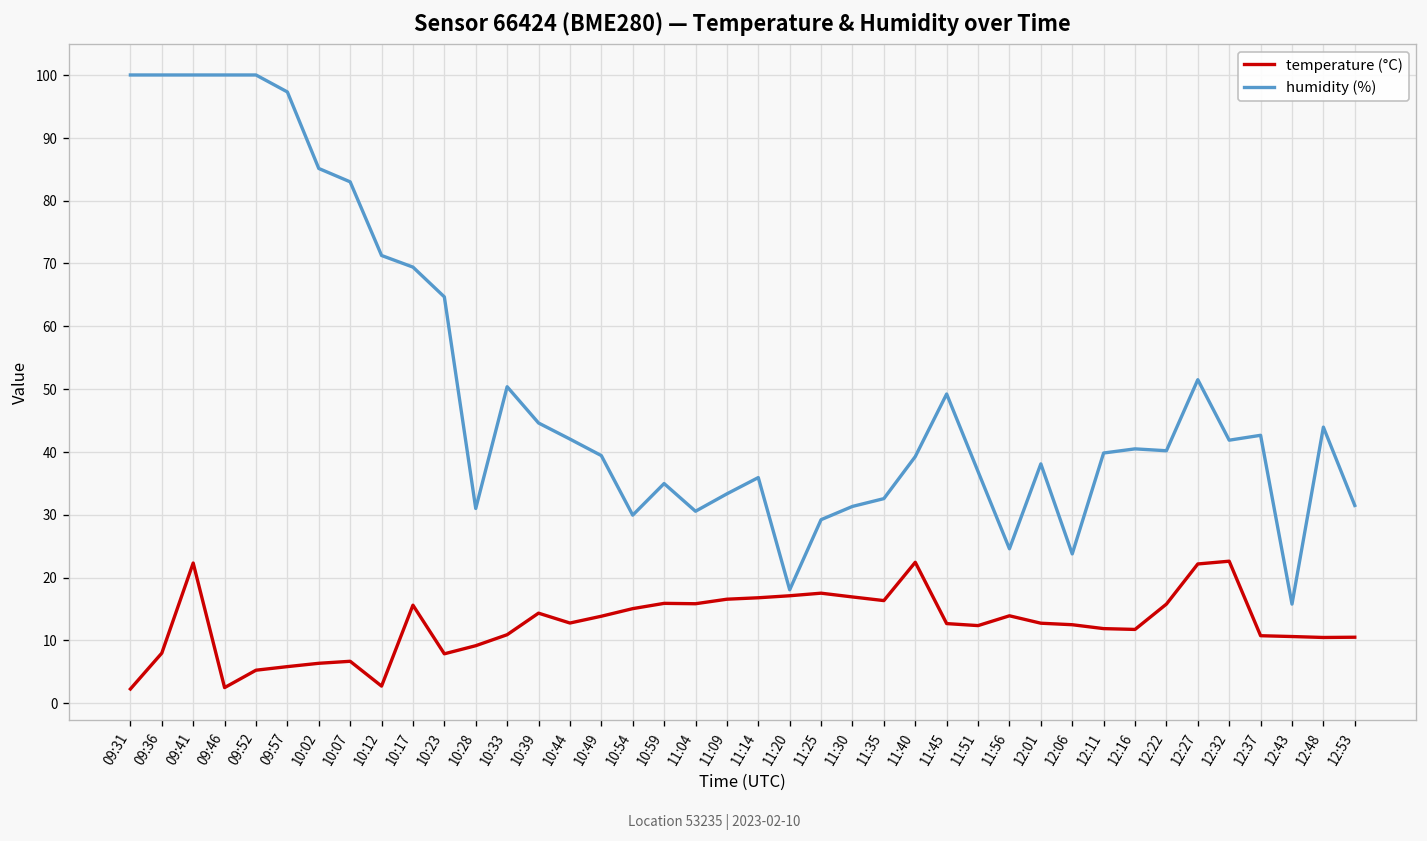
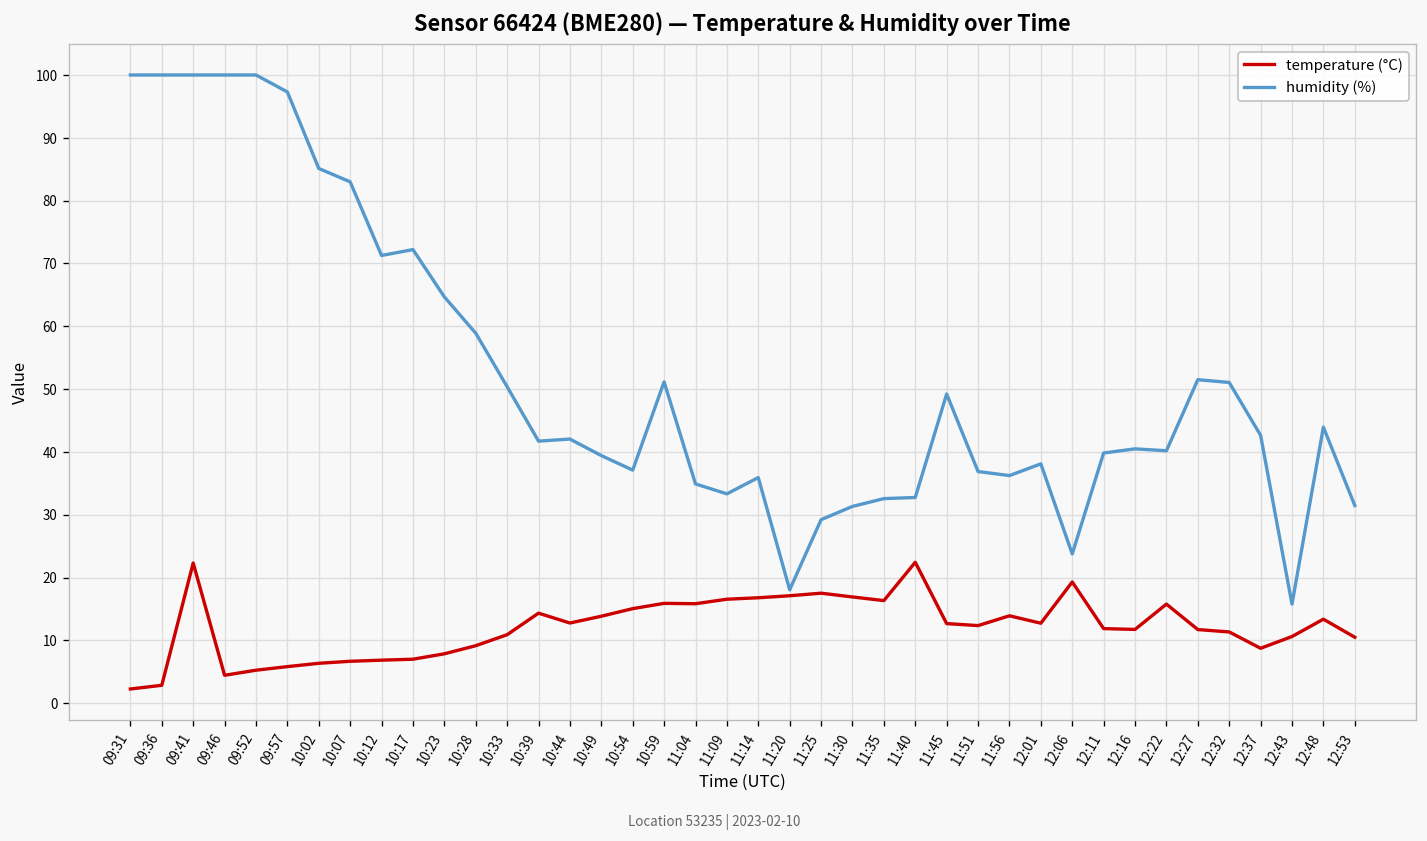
temperature (°C), 09:36: 8 -> 3
temperature (°C), 09:46: 2 -> 4
temperature (°C), 10:12: 3 -> 7
temperature (°C), 10:17: 16 -> 7
humidity (%), 10:17: 69 -> 72
humidity (%), 10:28: 31 -> 59
humidity (%), 10:39: 45 -> 42
humidity (%), 10:54: 30 -> 37
humidity (%), 10:59: 35 -> 51
humidity (%), 11:04: 31 -> 35
humidity (%), 11:40: 39 -> 33
humidity (%), 11:56: 25 -> 36
temperature (°C), 12:06: 13 -> 19
temperature (°C), 12:27: 22 -> 12
temperature (°C), 12:32: 23 -> 11
humidity (%), 12:32: 42 -> 51
temperature (°C), 12:37: 11 -> 9
temperature (°C), 12:48: 10 -> 13
